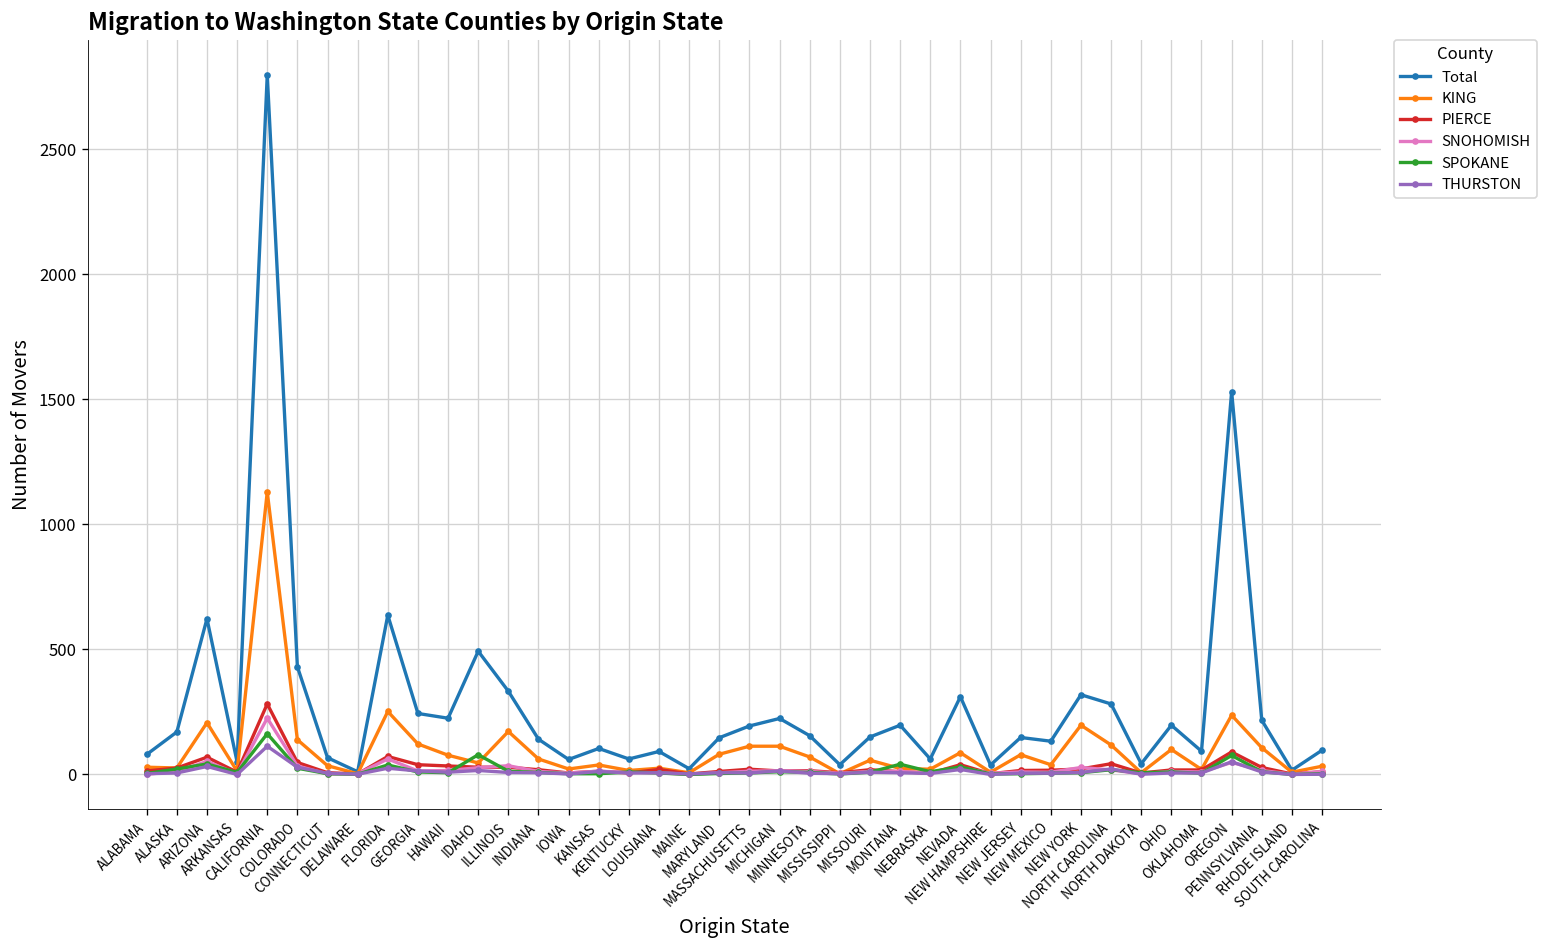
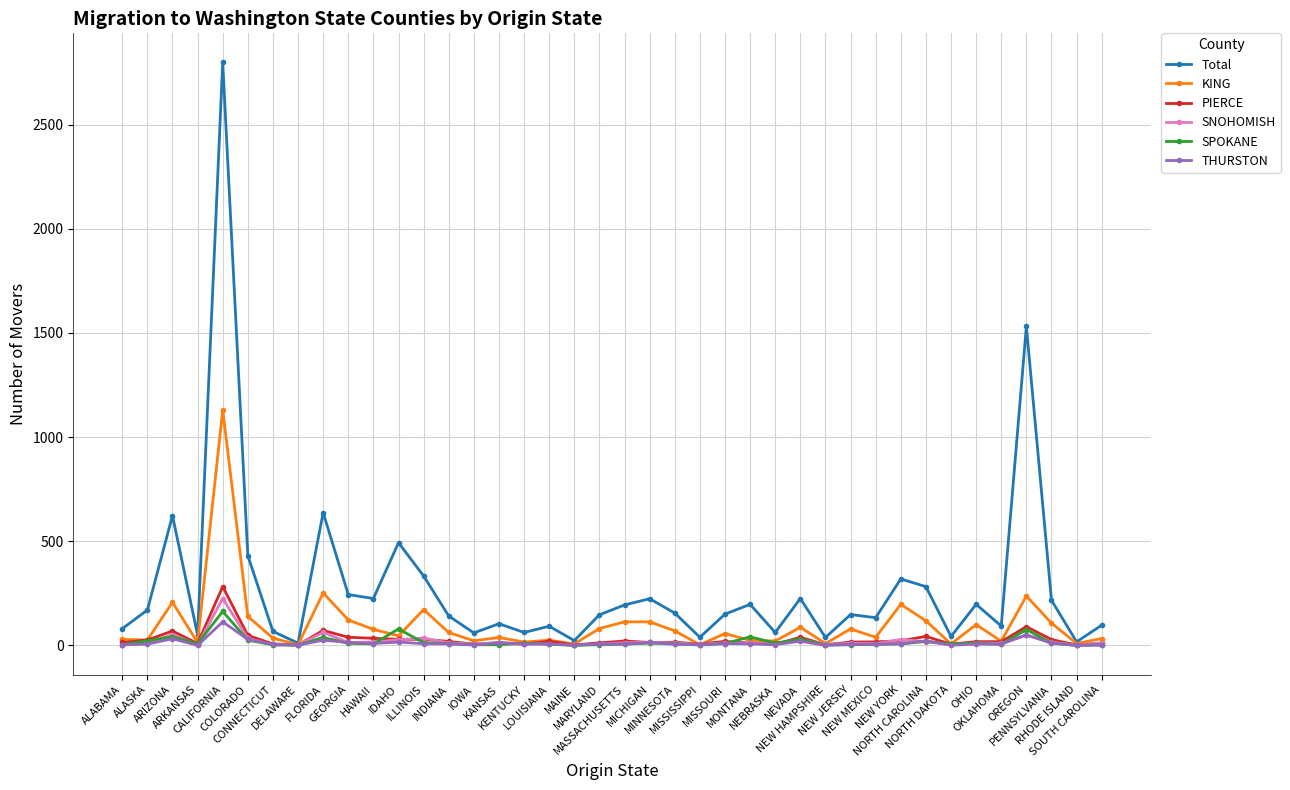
Total, NEVADA: 310 -> 230
